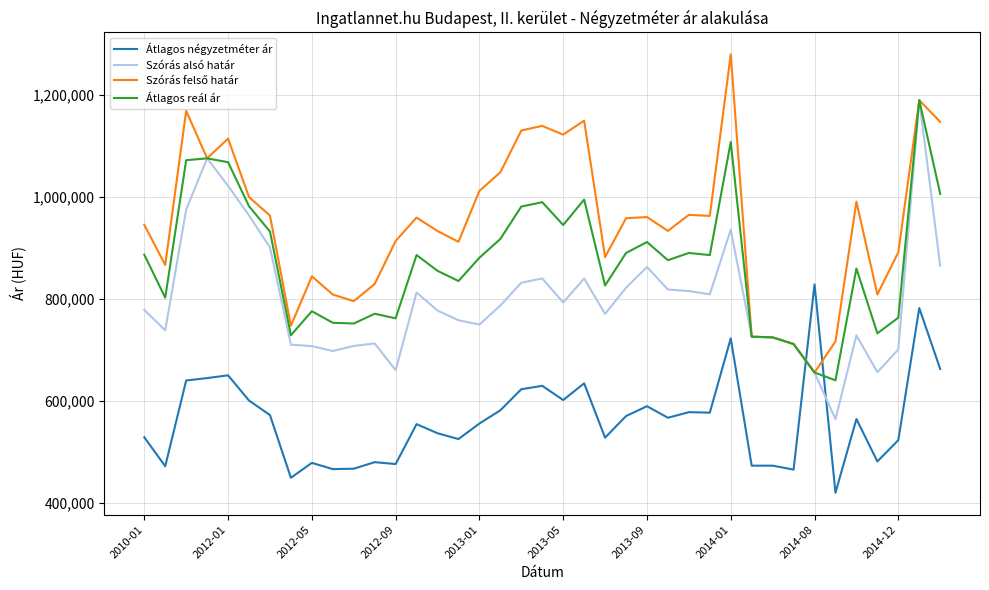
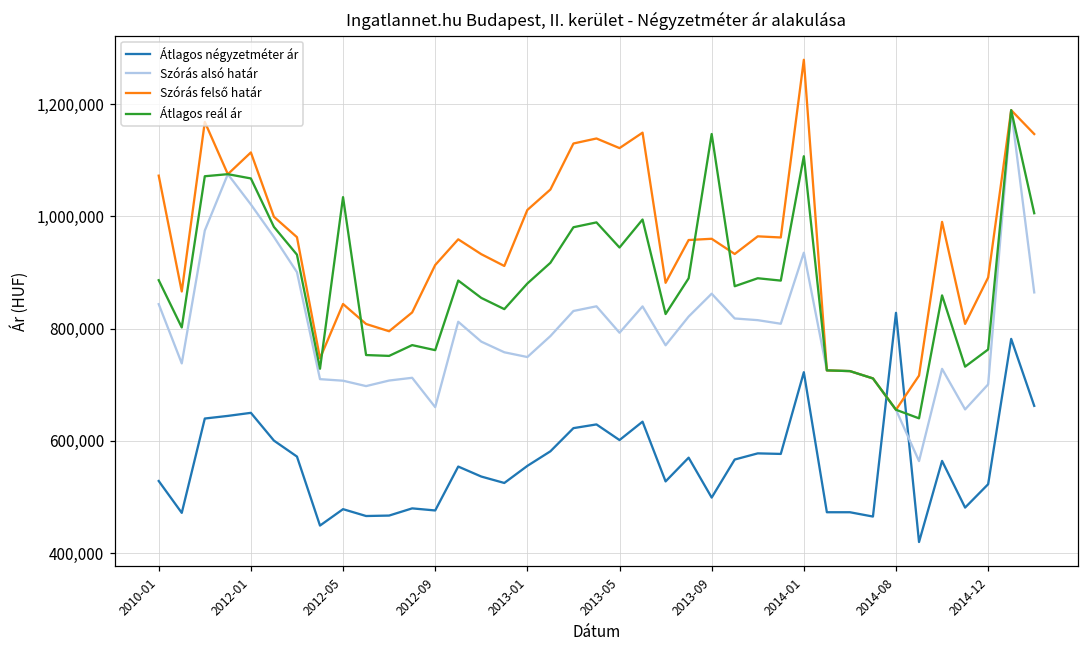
Szórás alsó határ, 2010-01: 780,000 -> 840,000
Szórás felső határ, 2010-01: 940,000 -> 1,070,000
Átlagos reál ár, 2012-05: 780,000 -> 1,030,000
Átlagos négyzetméter ár, 2013-09: 590,000 -> 500,000
Átlagos reál ár, 2013-09: 910,000 -> 1,150,000
